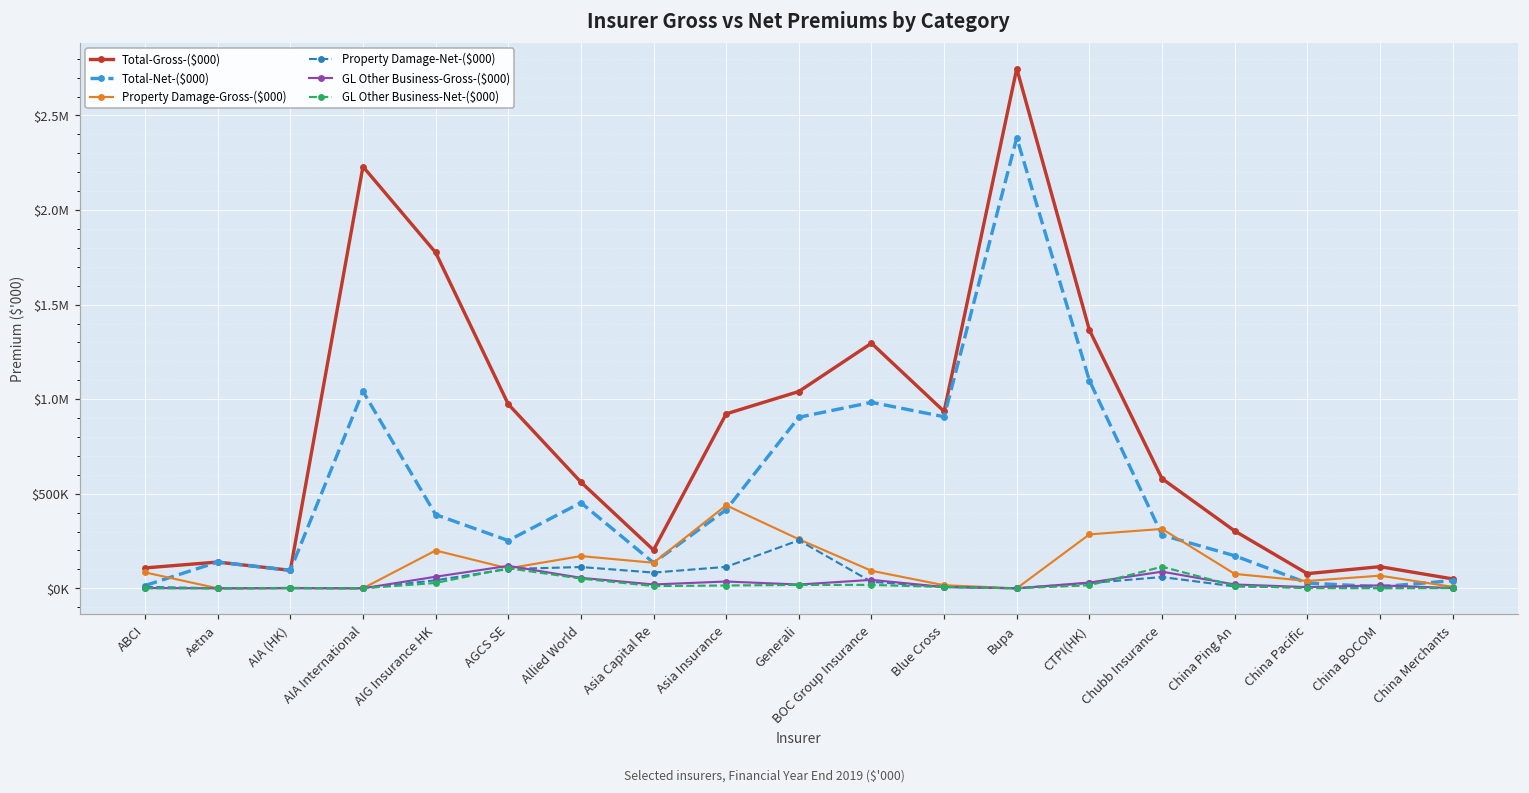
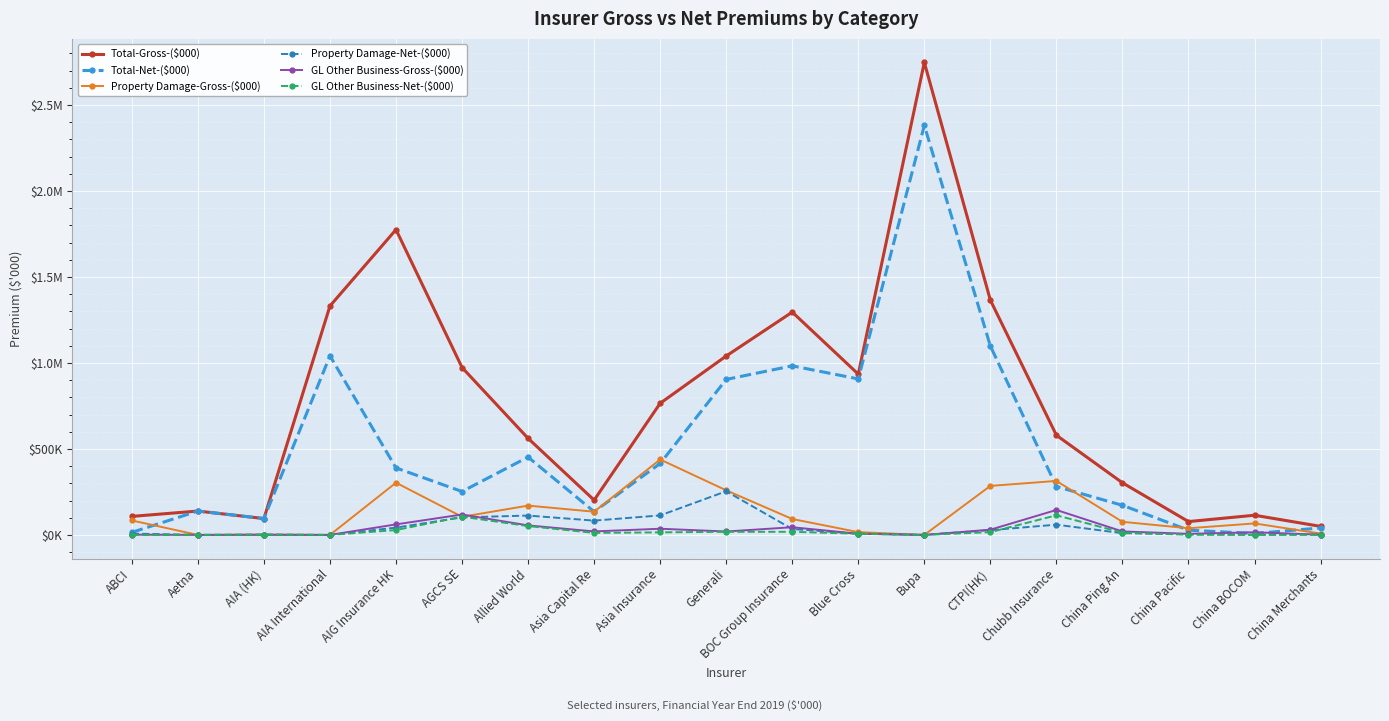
Total-Gross-($000), AIA International: $2230000 -> $1330000
Property Damage-Gross-($000), AIG Insurance HK: $200000 -> $300000
Total-Gross-($000), Asia Insurance: $920000 -> $770000
GL Other Business-Gross-($000), Chubb Insurance: $90000 -> $150000
